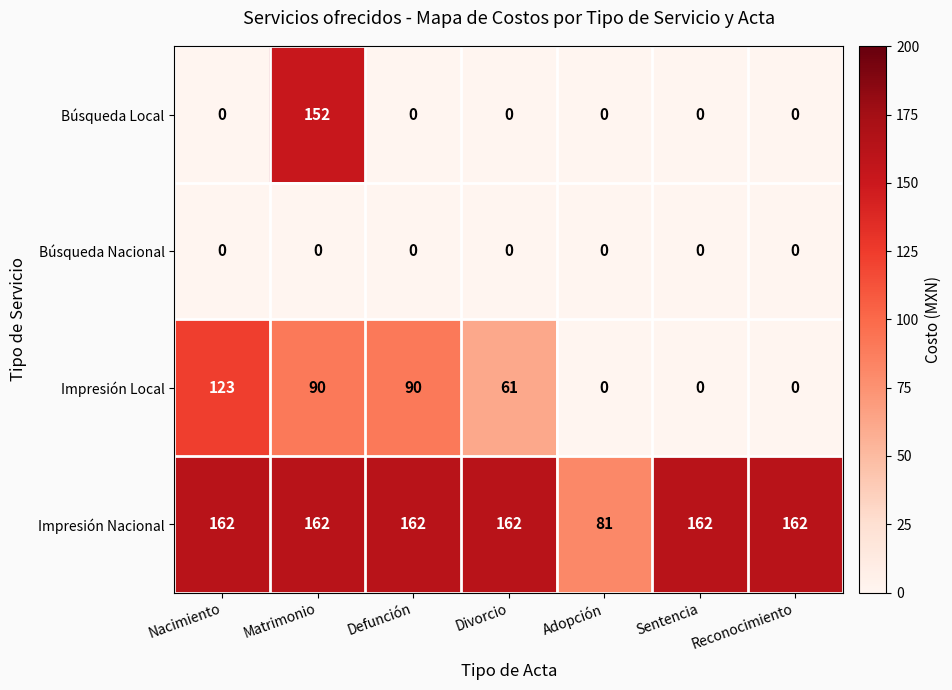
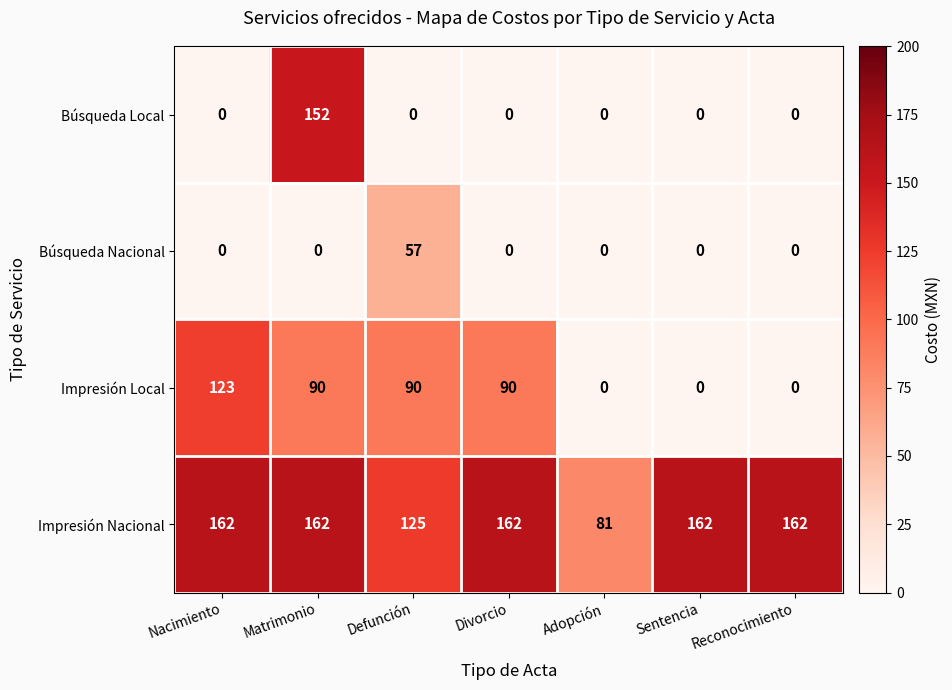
Búsqueda Nacional, Defunción: 0 -> 57
Impresión Local, Divorcio: 61 -> 90
Impresión Nacional, Defunción: 162 -> 125
